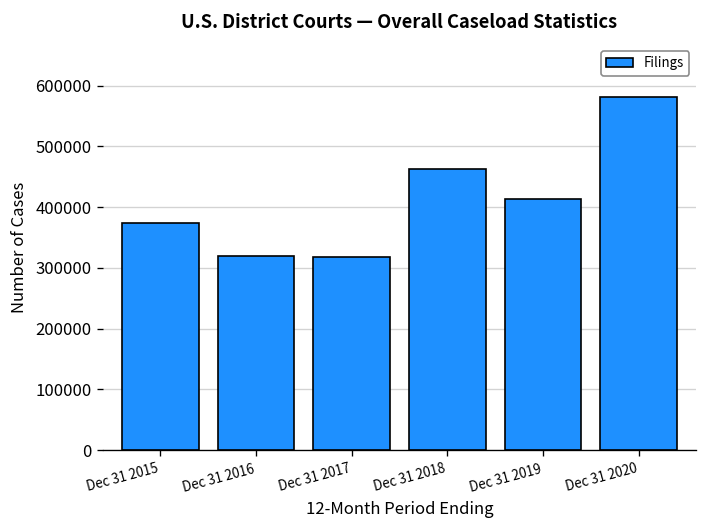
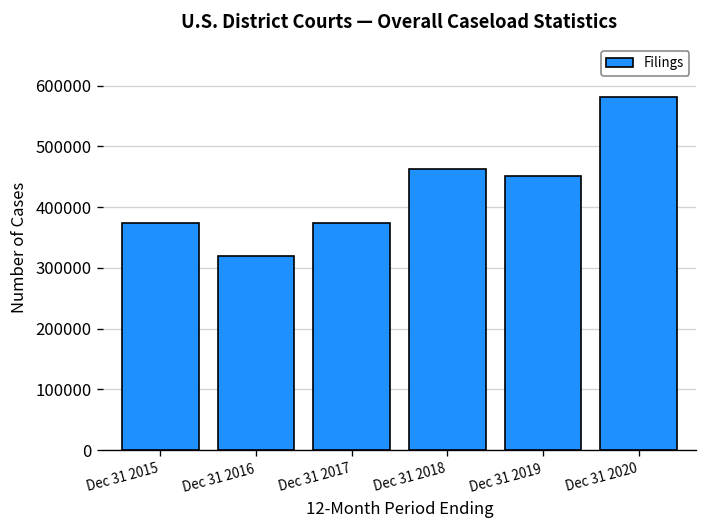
Dec 31 2017: 320000 -> 370000
Dec 31 2019: 410000 -> 450000
